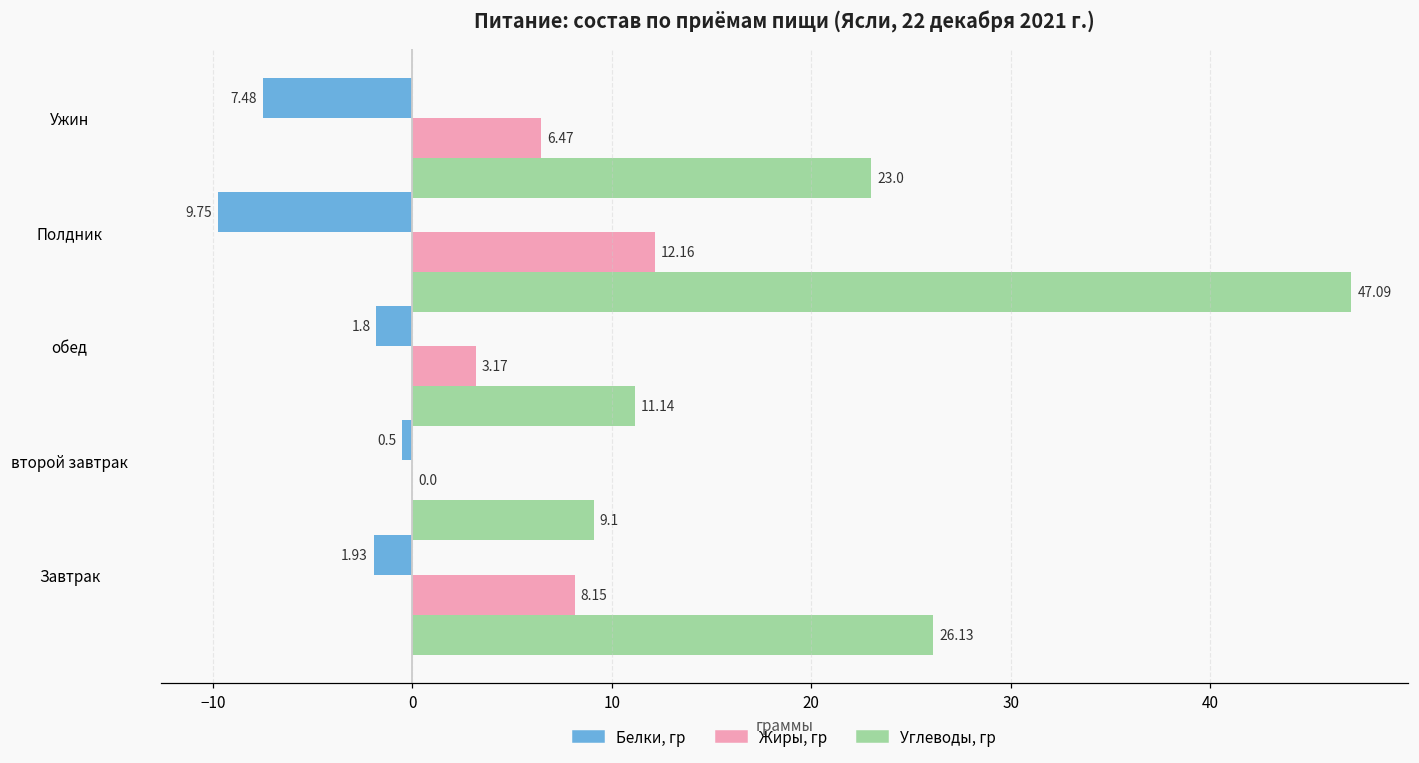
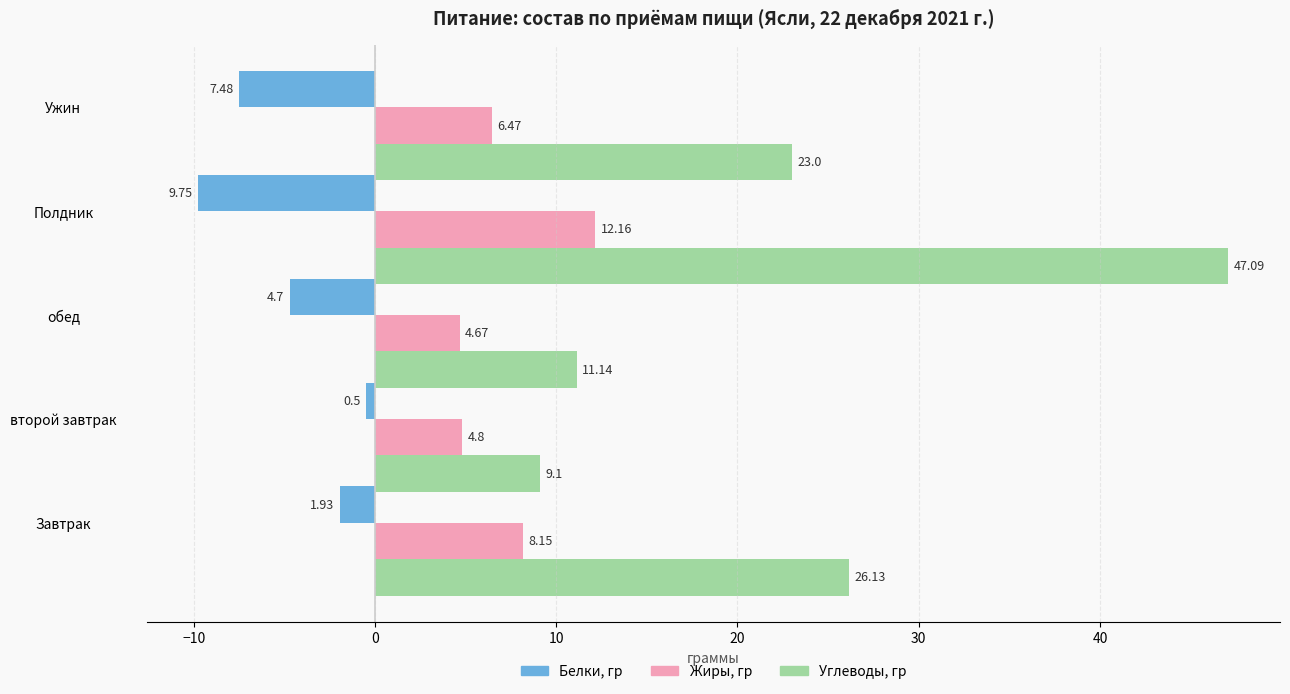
Белки, гр, обед: 1.8 -> 4.7
Жиры, гр, обед: 3.17 -> 4.67
Жиры, гр, второй завтрак: 0.0 -> 4.8
